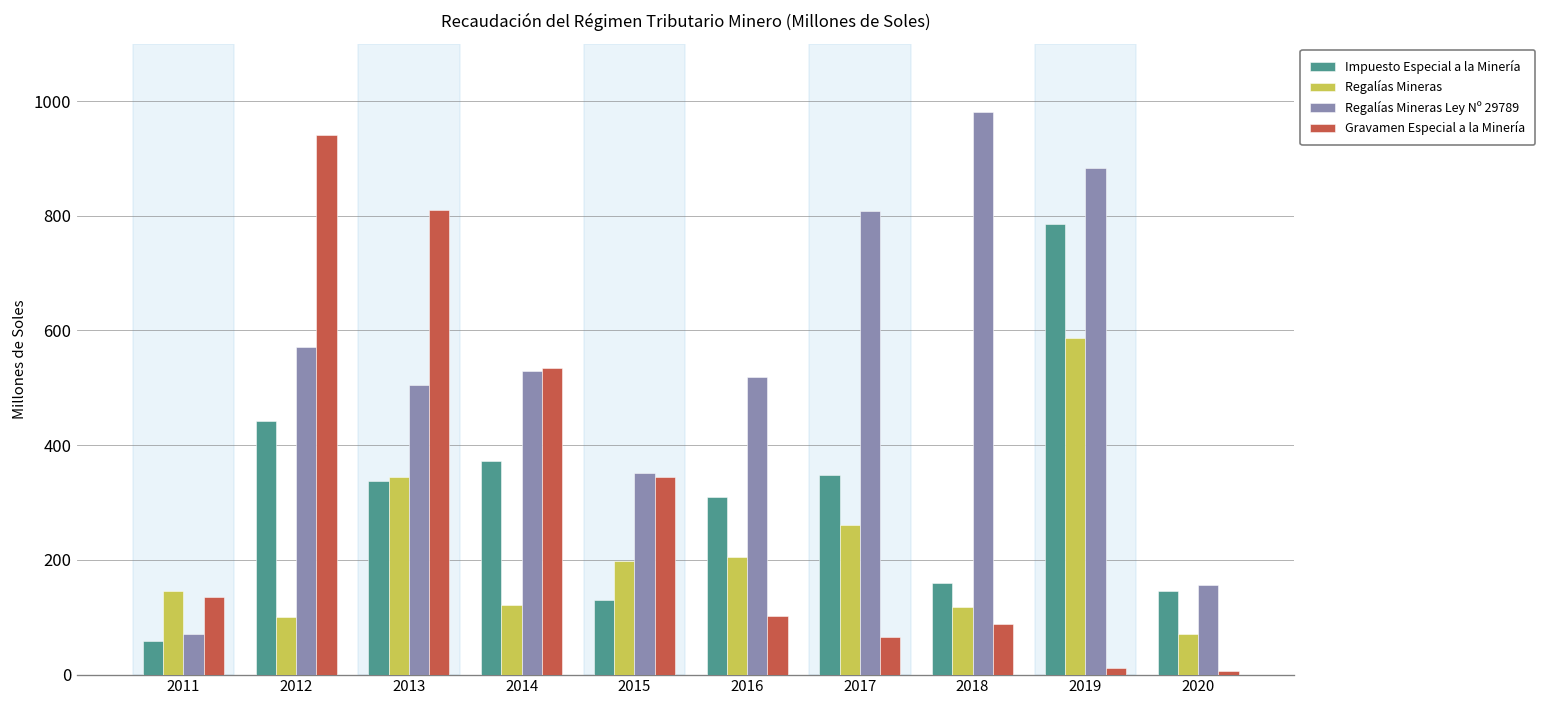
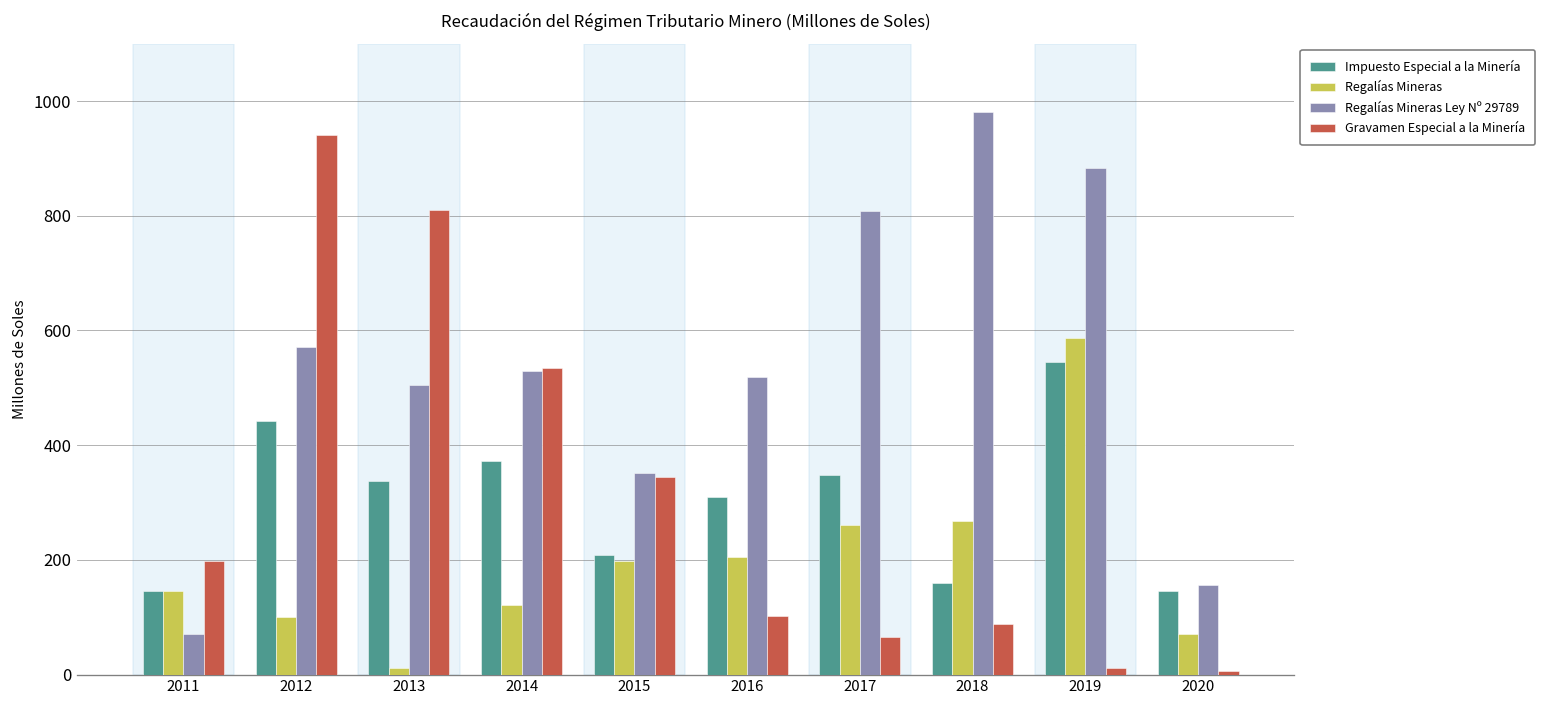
Impuesto Especial a la Minería, 2011: 60 -> 150
Gravamen Especial a la Minería, 2011: 140 -> 200
Regalías Mineras, 2013: 340 -> 10
Impuesto Especial a la Minería, 2015: 130 -> 210
Regalías Mineras, 2018: 120 -> 270
Impuesto Especial a la Minería, 2019: 790 -> 550
